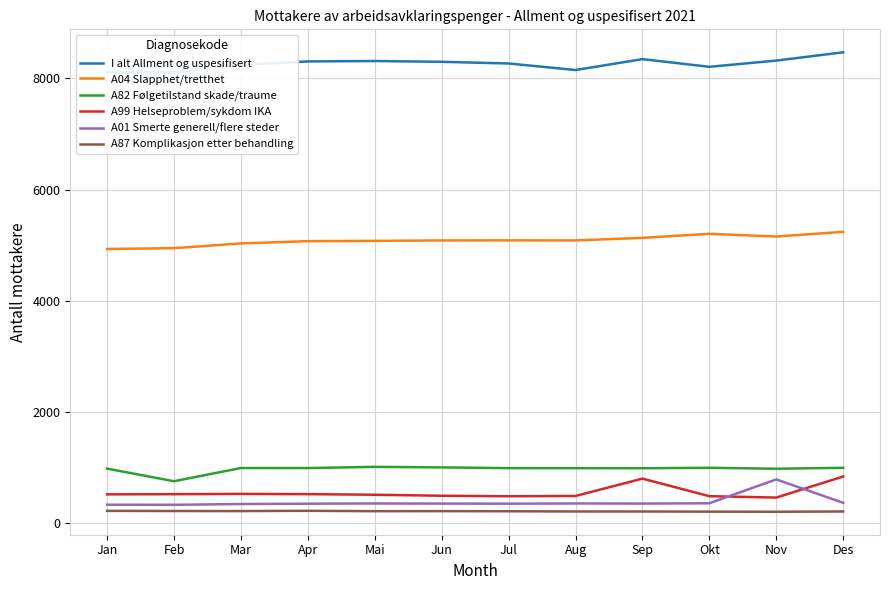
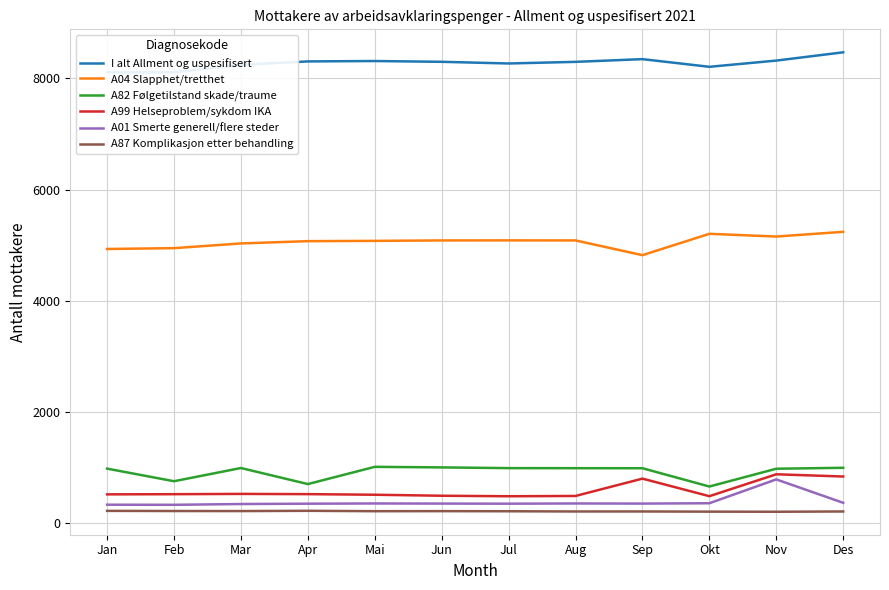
A82 Følgetilstand skade/traume, Apr: 1000 -> 700
I alt Allment og uspesifisert, Aug: 8200 -> 8300
A04 Slapphet/tretthet, Sep: 5100 -> 4800
A82 Følgetilstand skade/traume, Okt: 1000 -> 700
A99 Helseproblem/sykdom IKA, Nov: 500 -> 900
